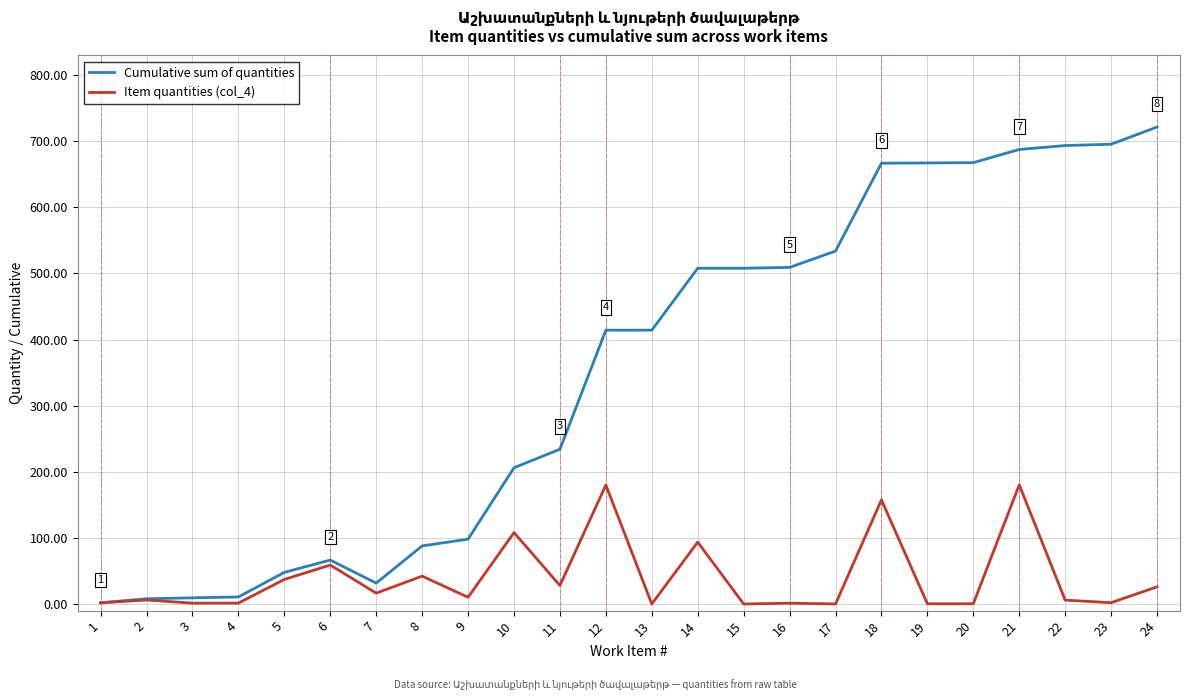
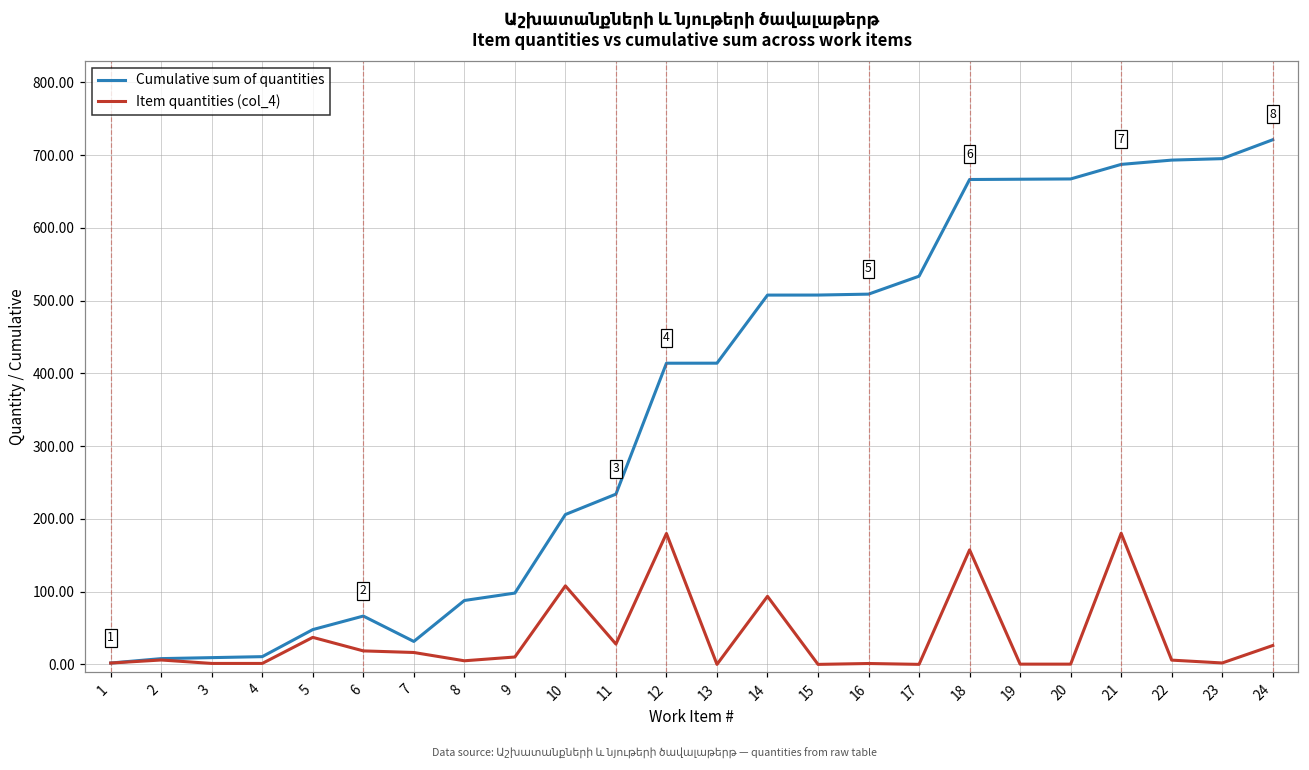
Item quantities (col_4), 6: 60 -> 20
Item quantities (col_4), 8: 40 -> 10
